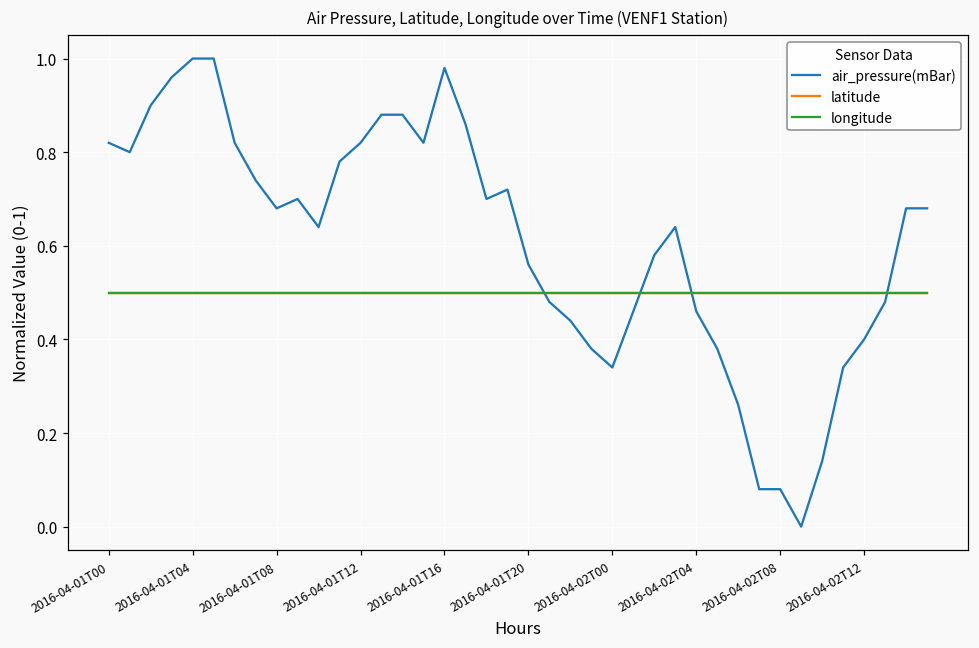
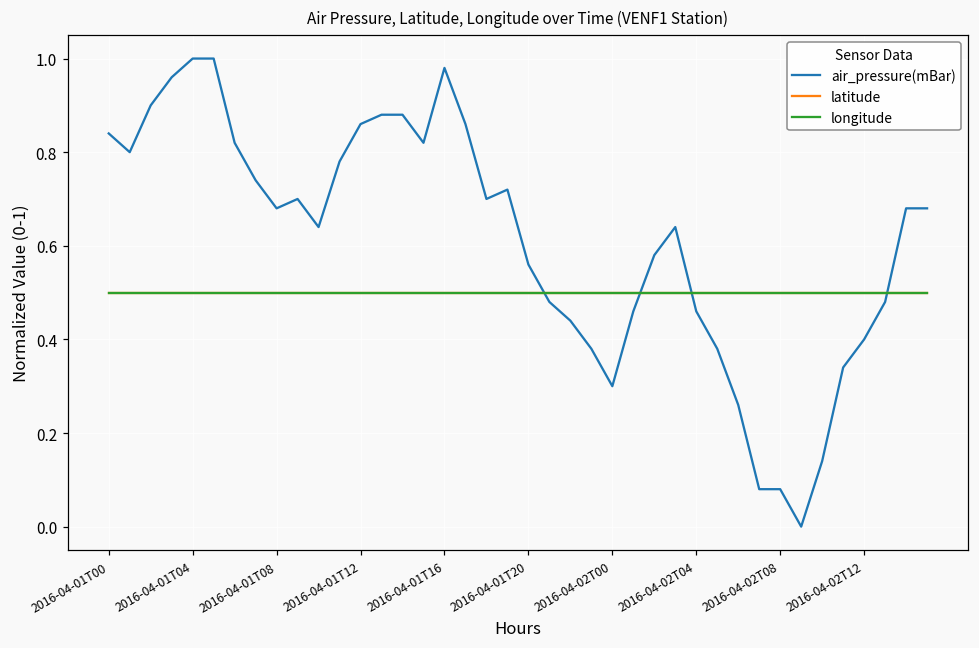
air_pressure(mBar), 2016-04-01T00: 0.82 -> 0.84
air_pressure(mBar), 2016-04-01T12: 0.82 -> 0.86
air_pressure(mBar), 2016-04-02T00: 0.34 -> 0.30
